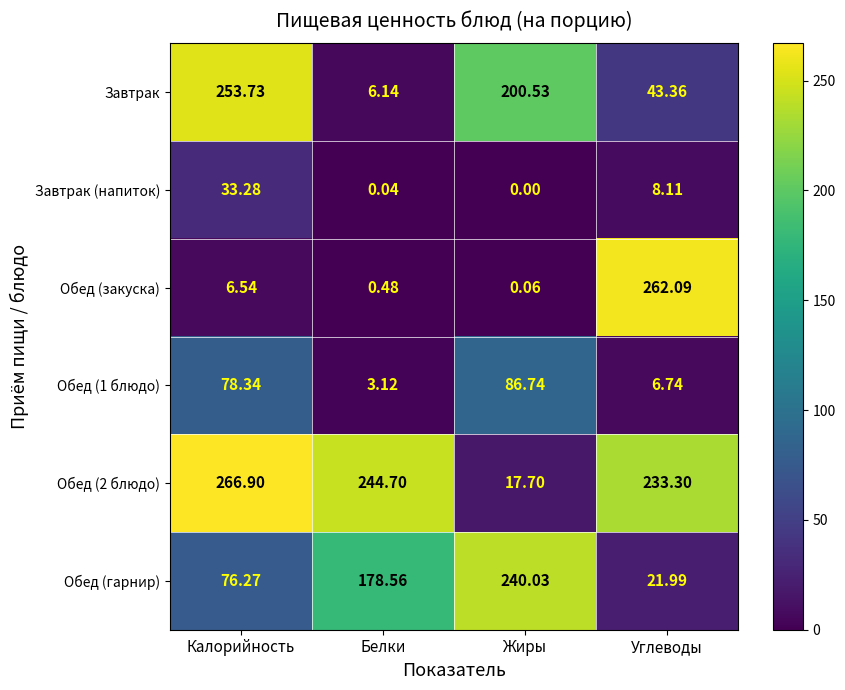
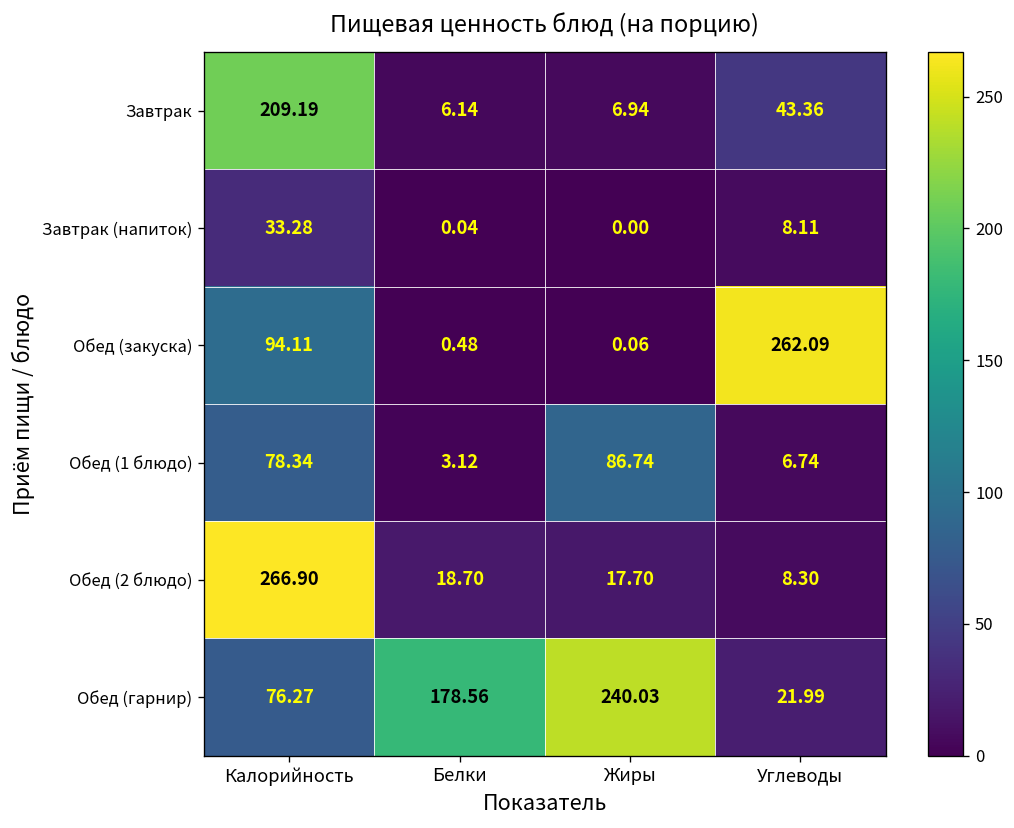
Завтрак, Калорийность: 253.73 -> 209.19
Завтрак, Жиры: 200.53 -> 6.94
Обед (закуска), Калорийность: 6.54 -> 94.11
Обед (2 блюдо), Белки: 244.70 -> 18.70
Обед (2 блюдо), Углеводы: 233.30 -> 8.30
